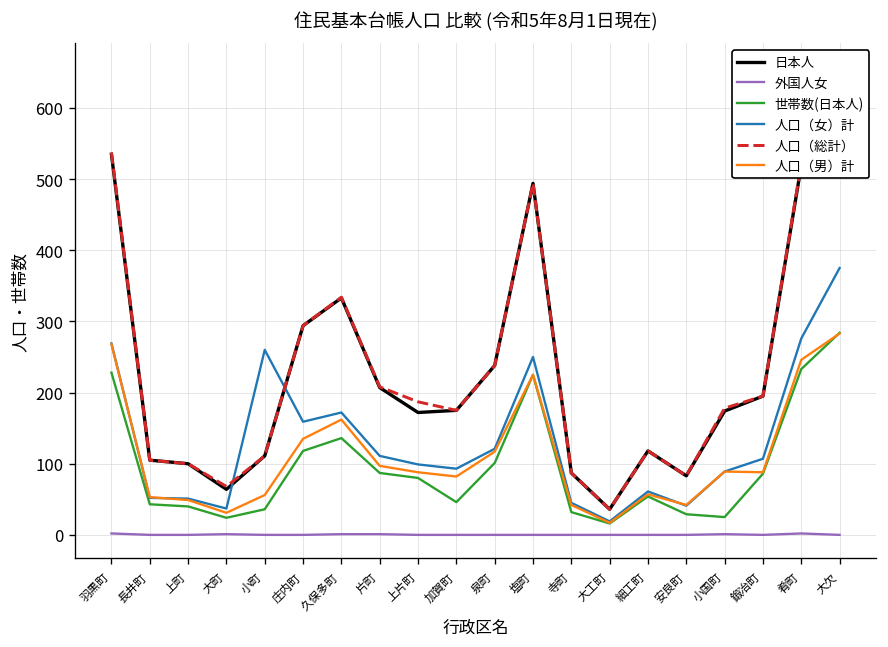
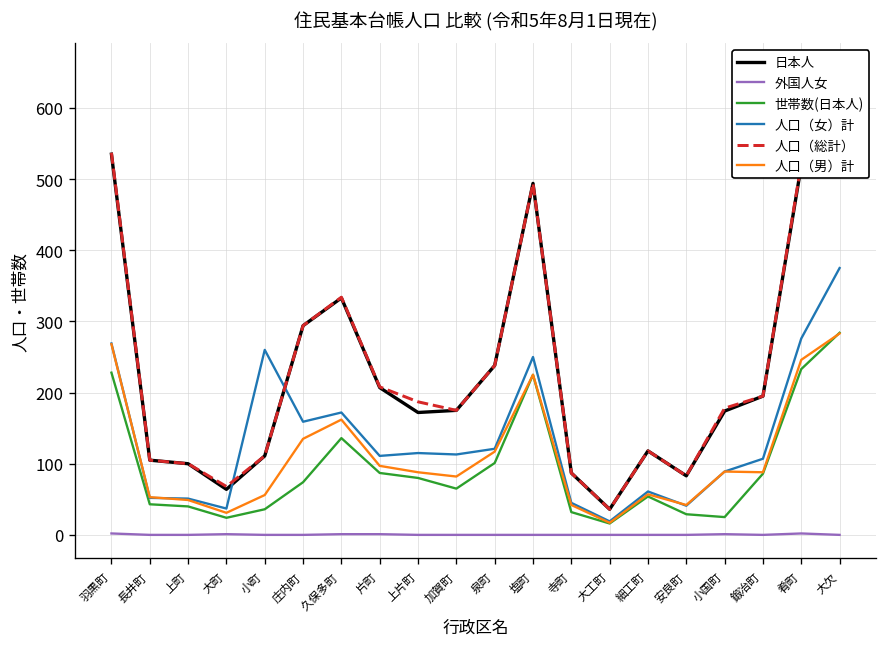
世帯数(日本人), 庄内町: 120 -> 70
人口（女）計, 上片町: 100 -> 120
世帯数(日本人), 加賀町: 50 -> 70
人口（女）計, 加賀町: 90 -> 110
